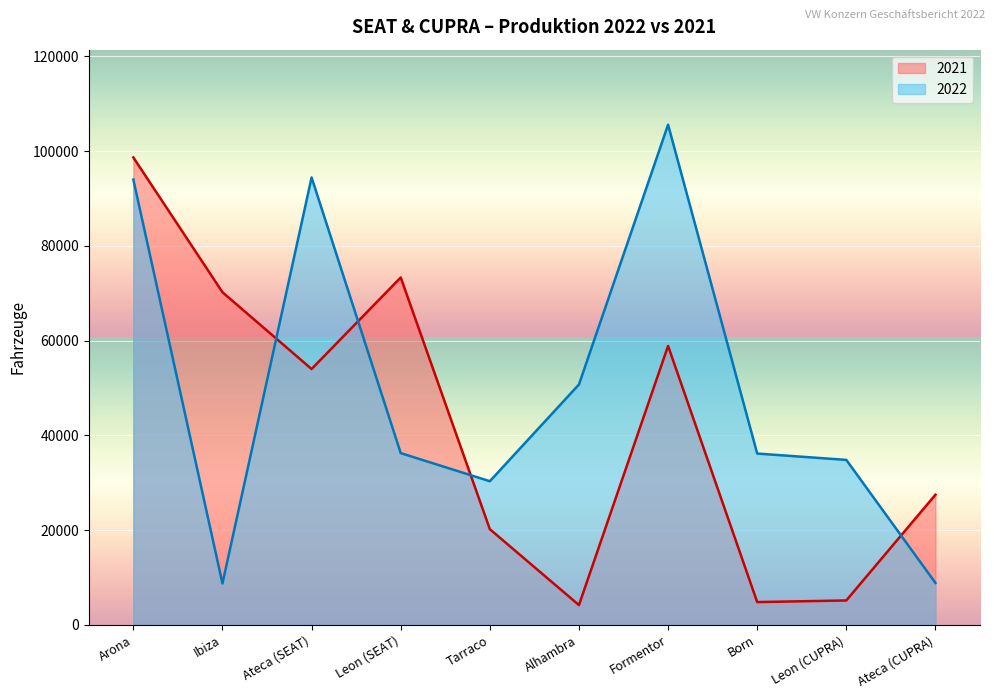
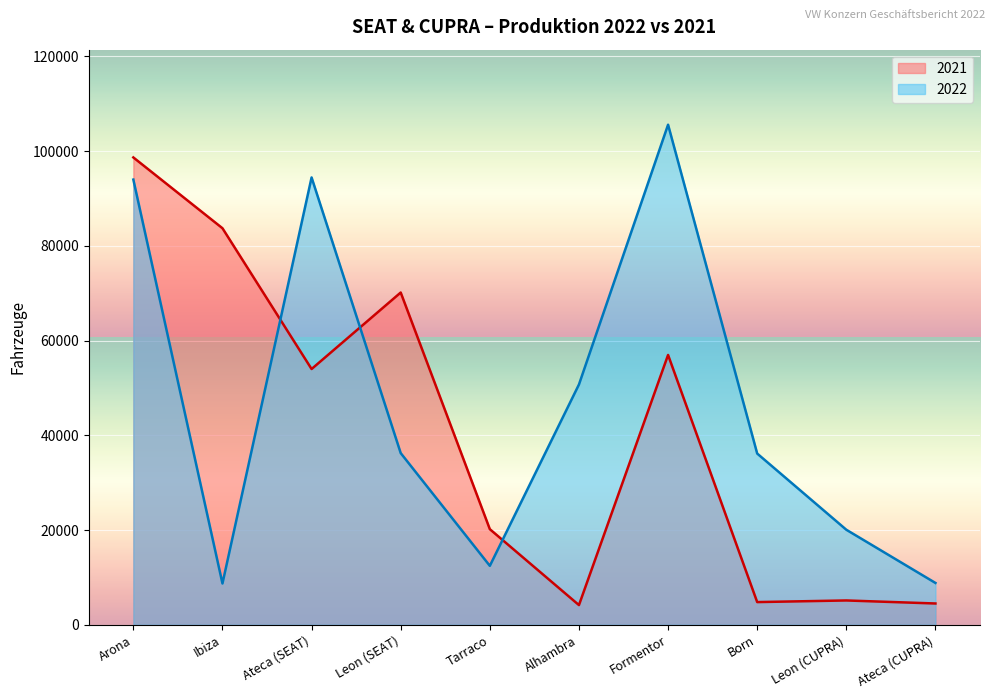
2021, Ibiza: 70000 -> 84000
2021, Leon (SEAT): 73000 -> 70000
2022, Tarraco: 30000 -> 12000
2021, Formentor: 59000 -> 57000
2022, Leon (CUPRA): 35000 -> 20000
2021, Ateca (CUPRA): 27000 -> 5000
